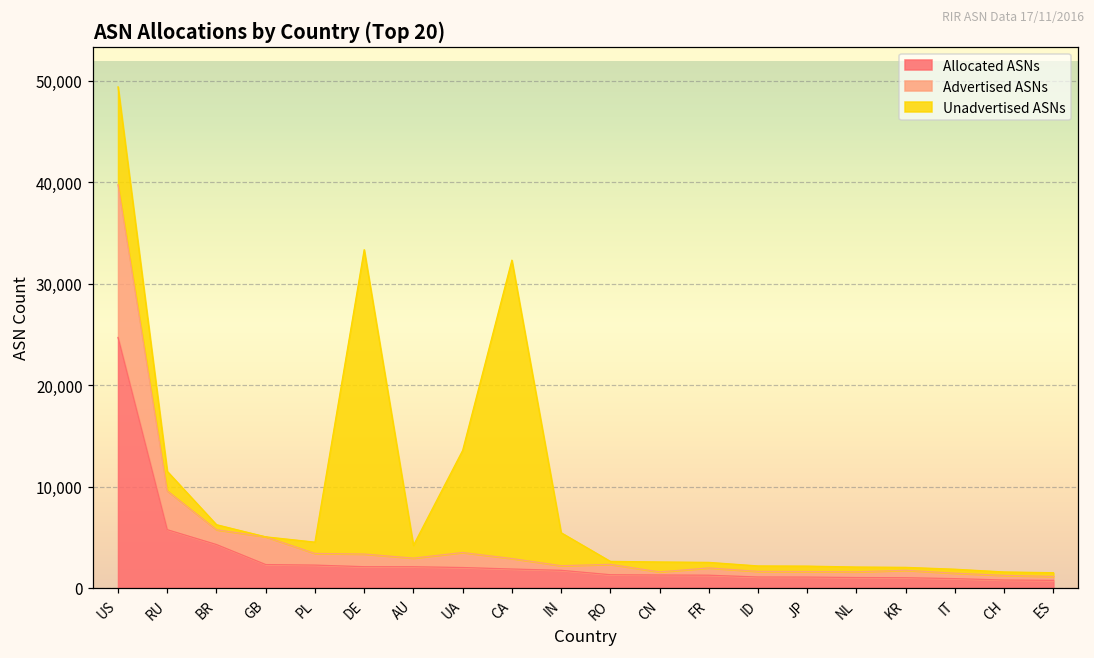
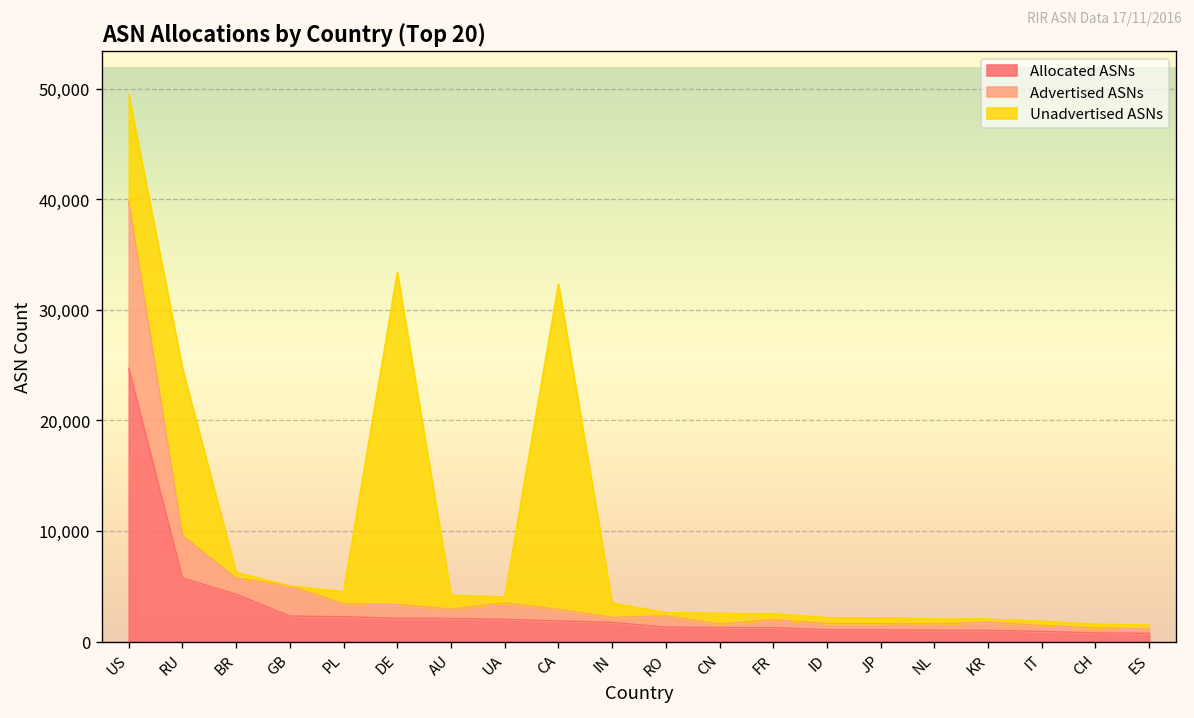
Unadvertised ASNs, RU: 2,000 -> 15,000
Unadvertised ASNs, UA: 10,000 -> 1,000
Unadvertised ASNs, IN: 3,000 -> 1,000
